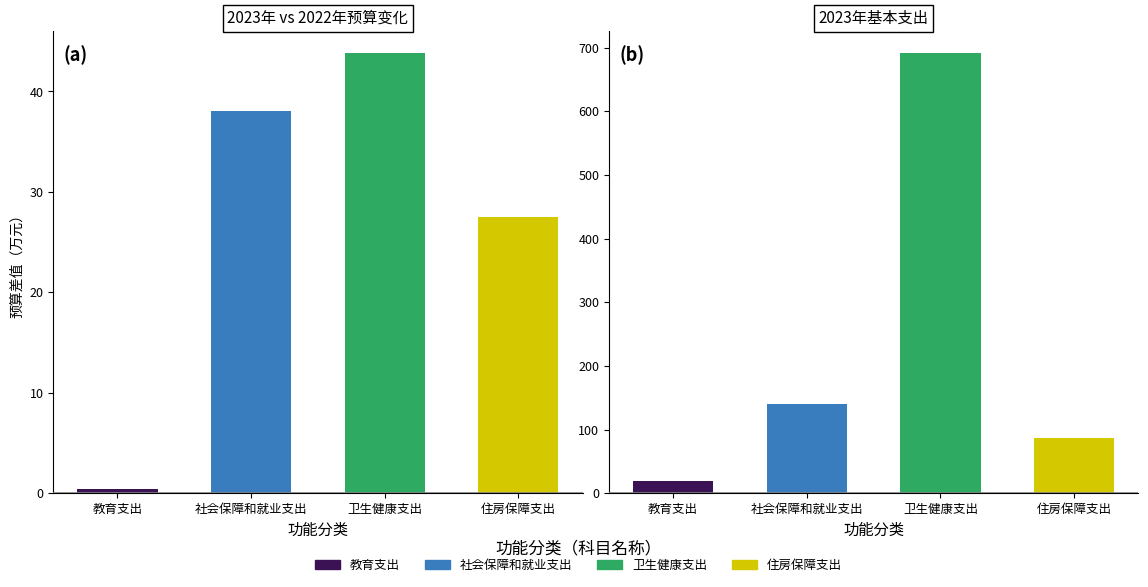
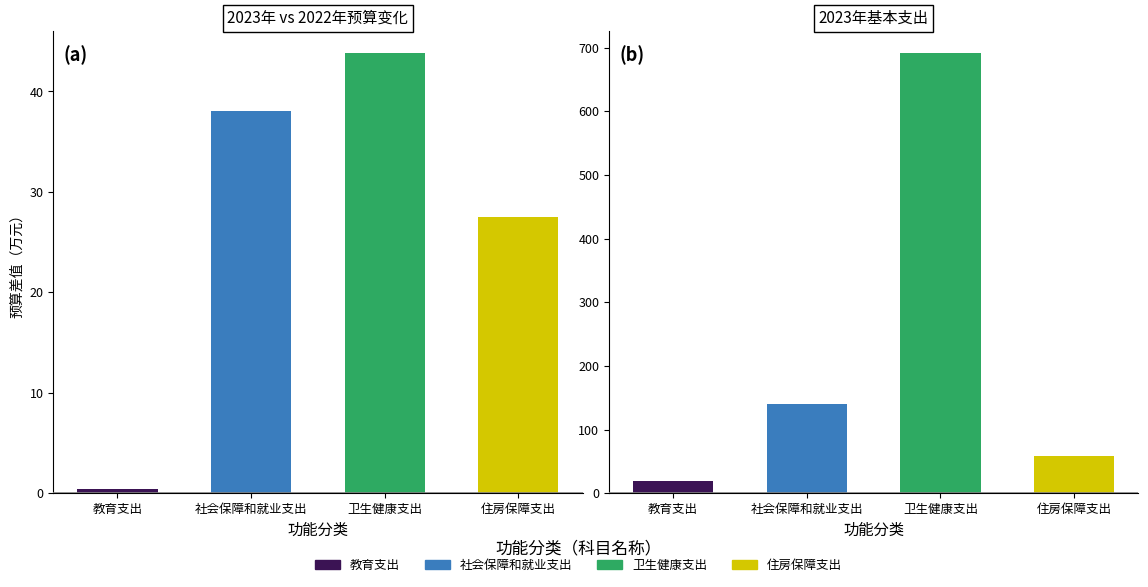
2023年基本支出, 住房保障支出: 90 -> 60
